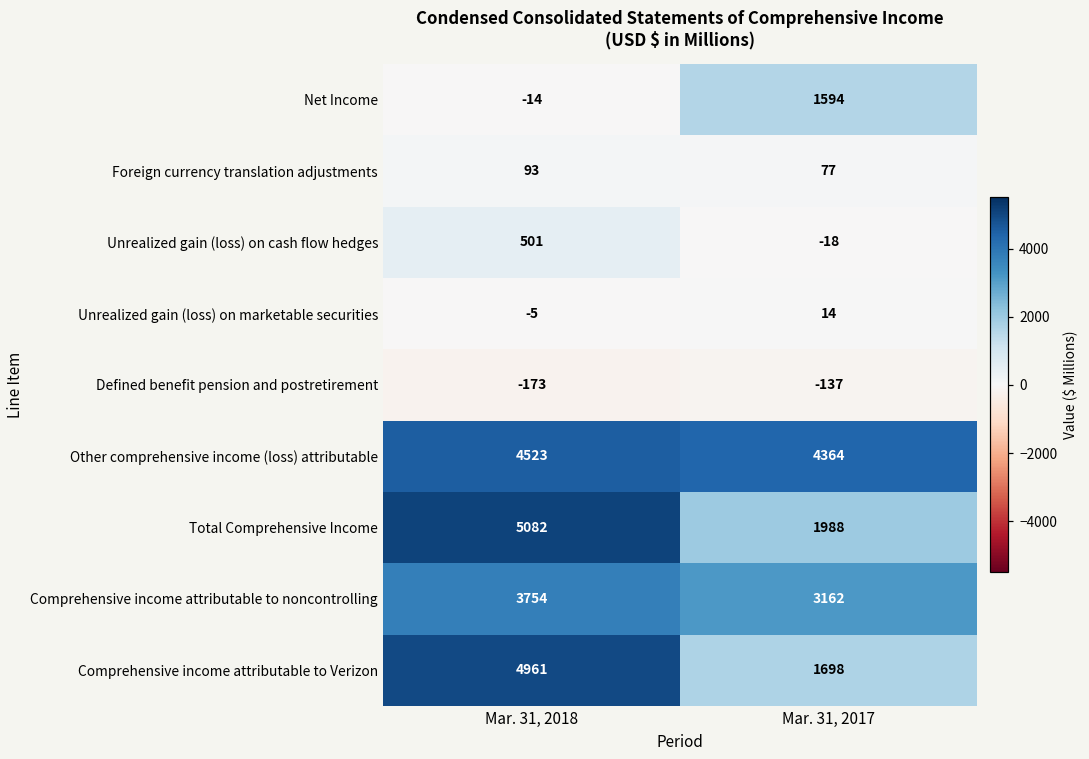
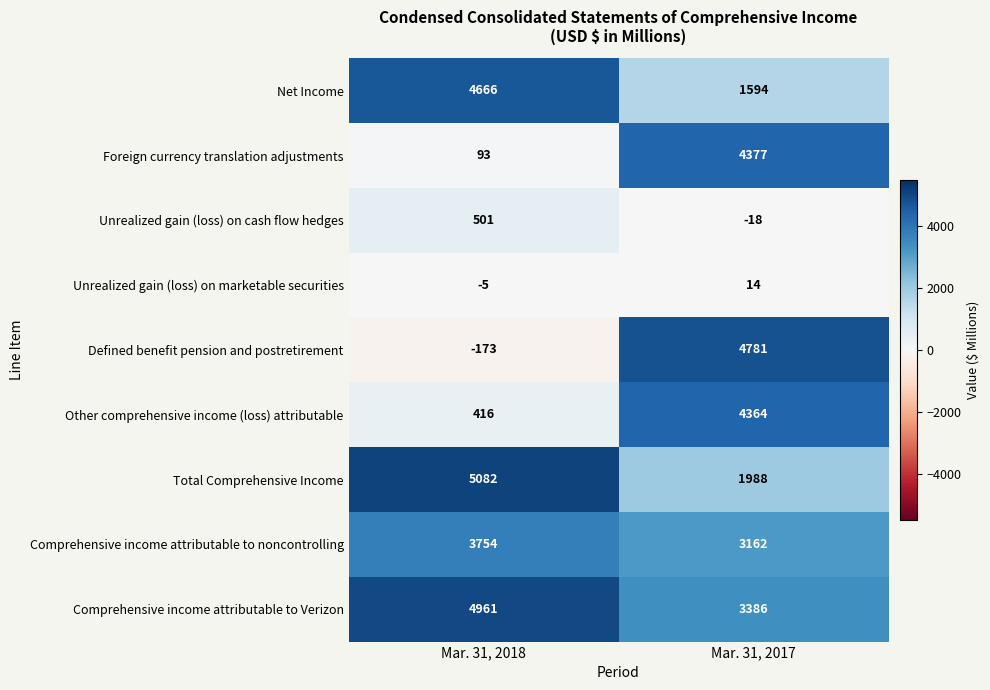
Net Income, Mar. 31, 2018: -14 -> 4666
Foreign currency translation adjustments, Mar. 31, 2017: 77 -> 4377
Defined benefit pension and postretirement, Mar. 31, 2017: -137 -> 4781
Other comprehensive income (loss) attributable, Mar. 31, 2018: 4523 -> 416
Comprehensive income attributable to Verizon, Mar. 31, 2017: 1698 -> 3386
